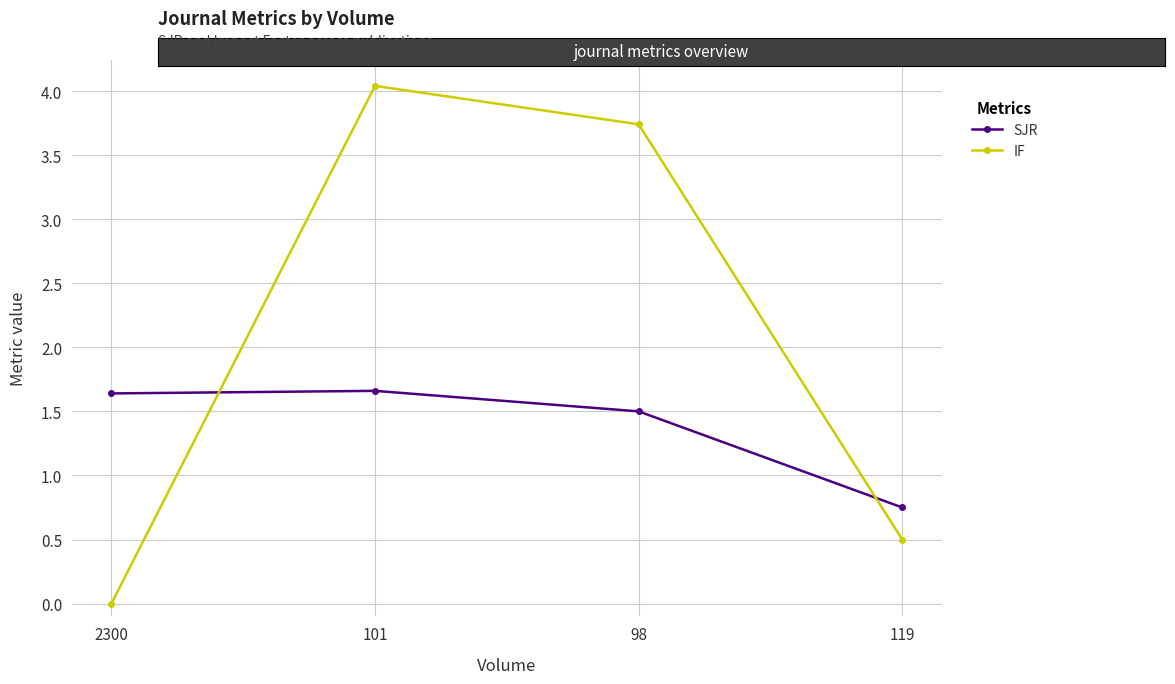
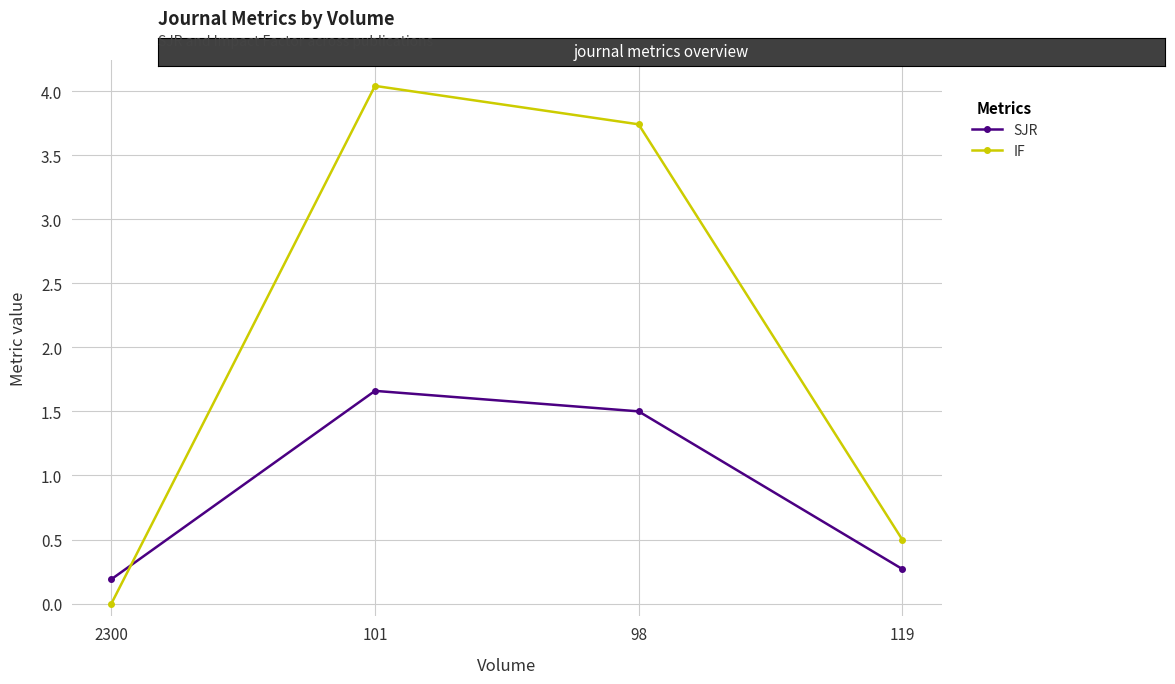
SJR, 2300: 1.64 -> 0.19
SJR, 119: 0.75 -> 0.27
